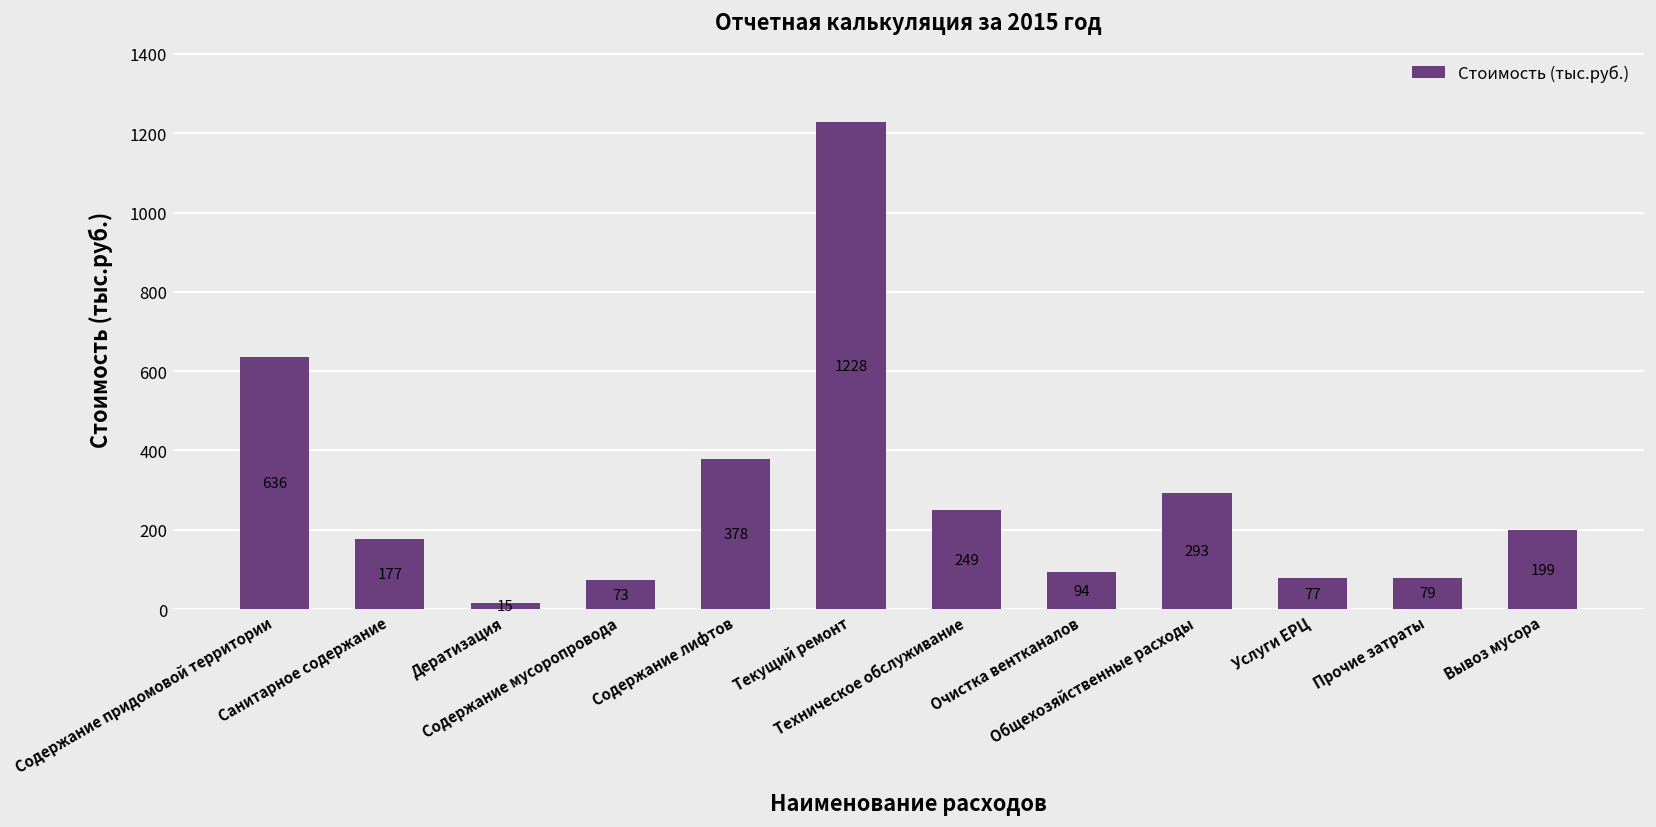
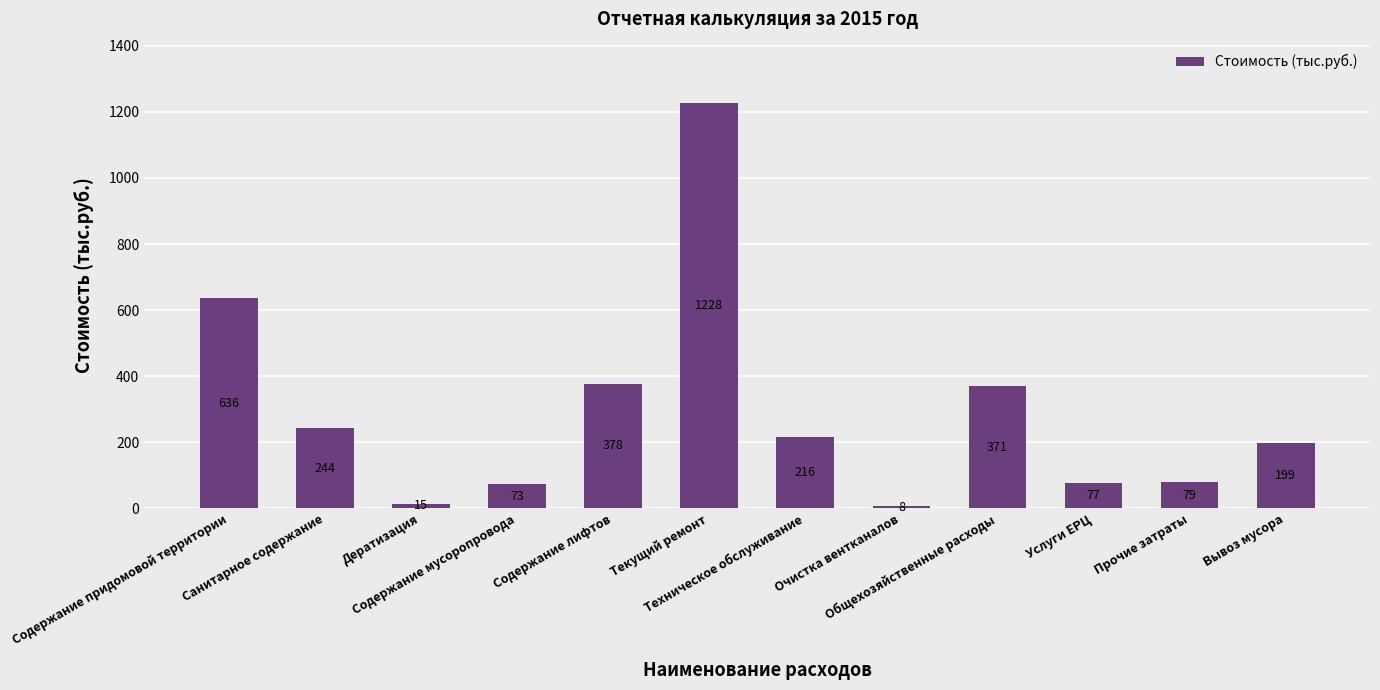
Санитарное содержание: 177 -> 244
Техническое обслуживание: 249 -> 216
Очистка вентканалов: 94 -> 8
Общехозяйственные расходы: 293 -> 371
